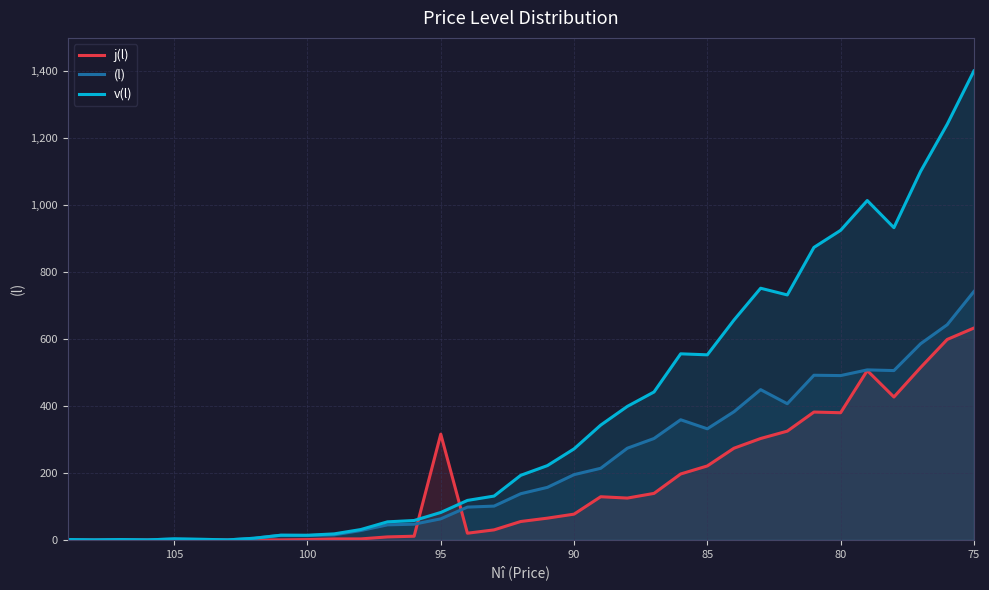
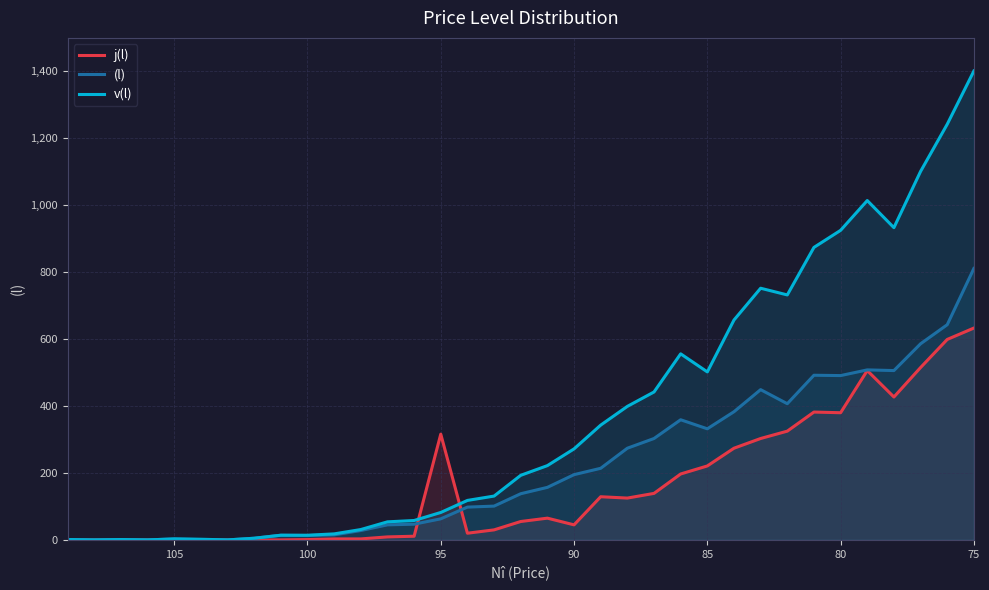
j(l), 90: 80 -> 50
v(l), 85: 550 -> 500
(l), 75: 740 -> 810
